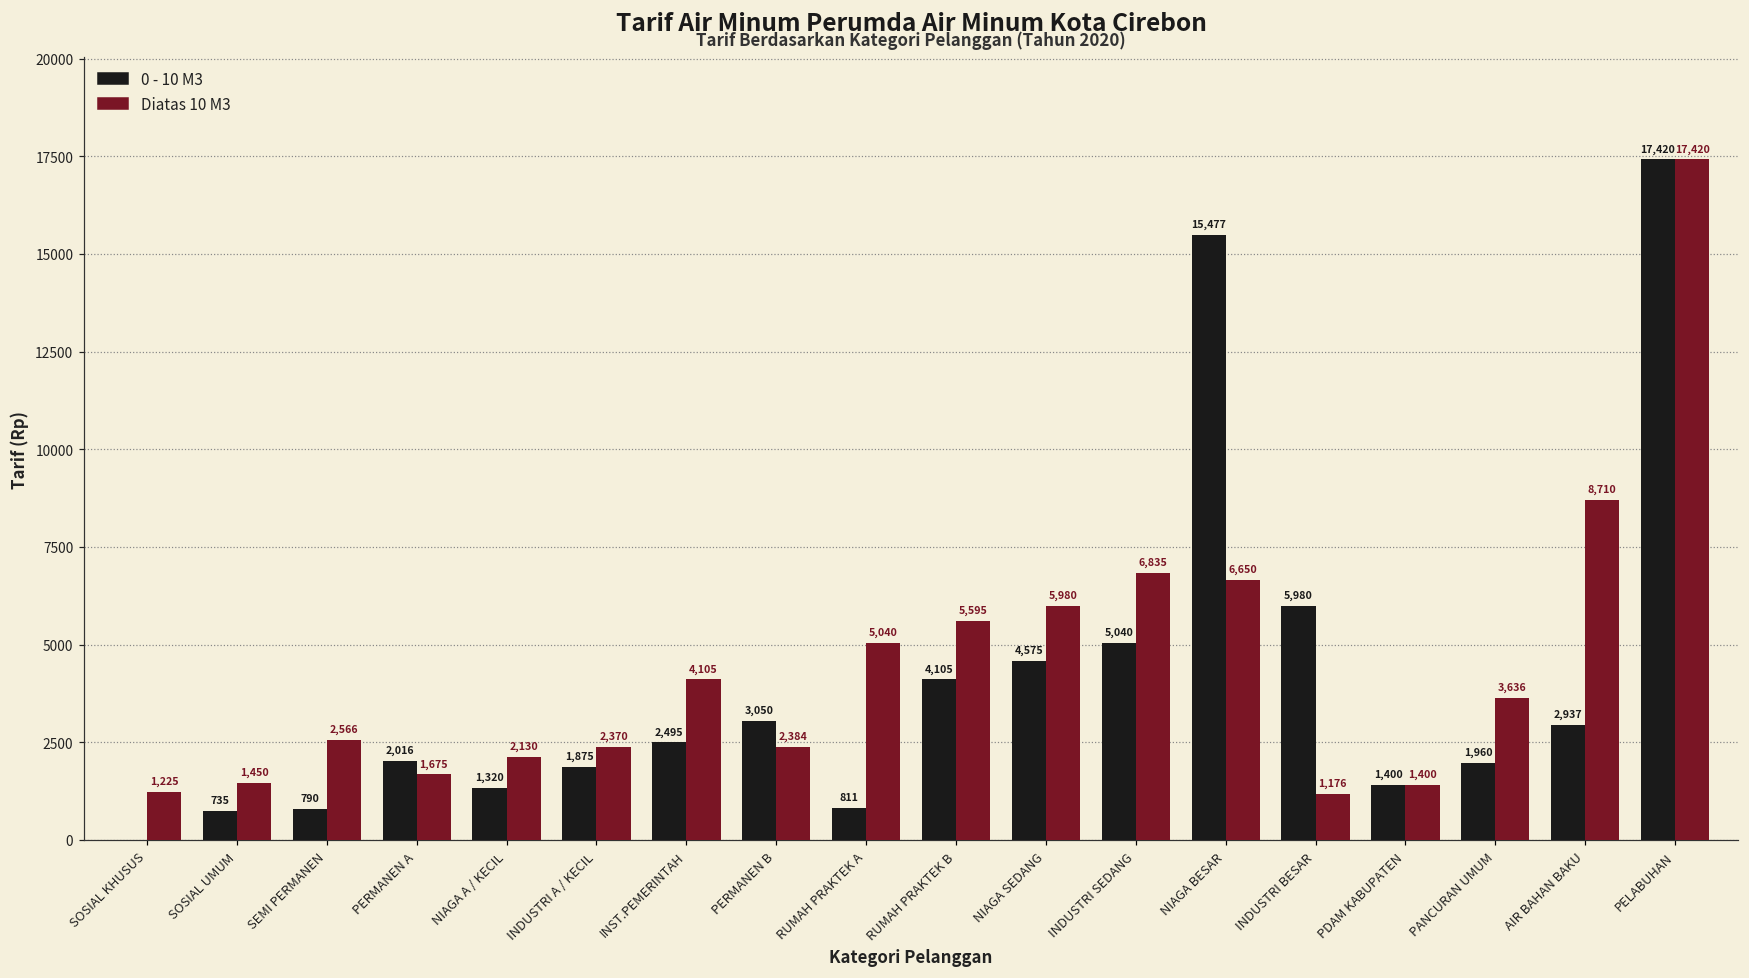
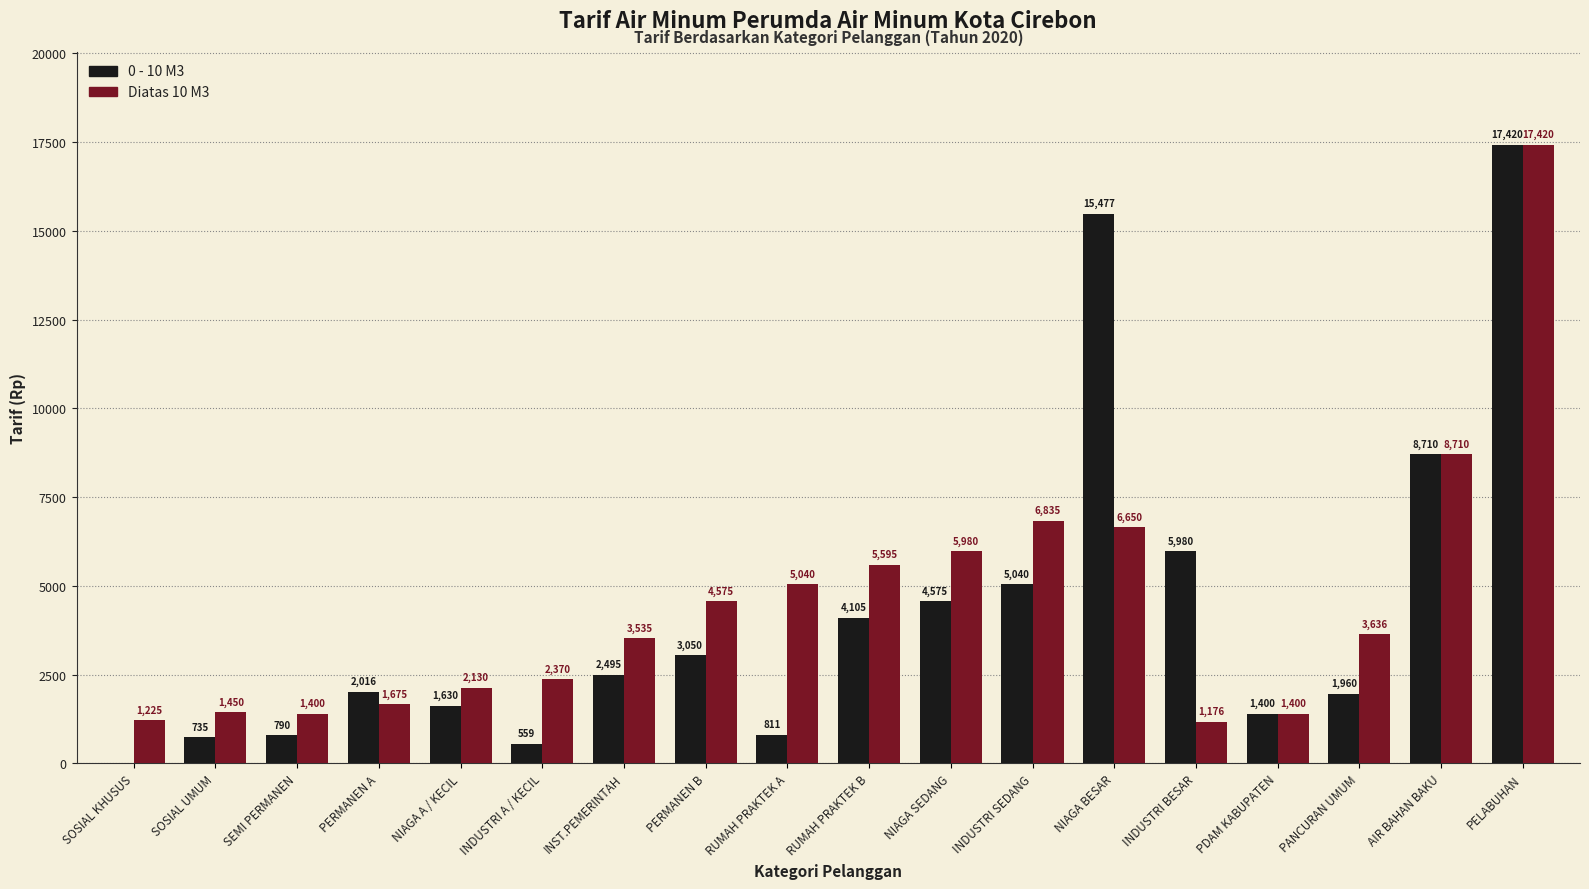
Diatas 10 M3, SEMI PERMANEN: 2,566 -> 1,400
0 - 10 M3, NIAGA A / KECIL: 1,320 -> 1,630
0 - 10 M3, INDUSTRI A / KECIL: 1,875 -> 559
Diatas 10 M3, INST.PEMERINTAH: 4,105 -> 3,535
Diatas 10 M3, PERMANEN B: 2,384 -> 4,575
0 - 10 M3, AIR BAHAN BAKU: 2,937 -> 8,710
